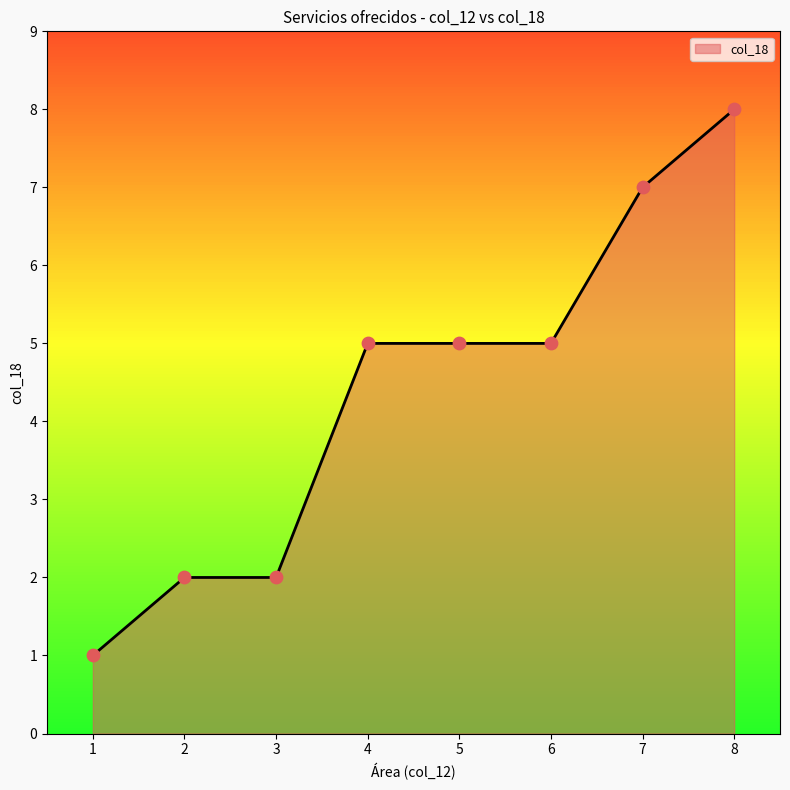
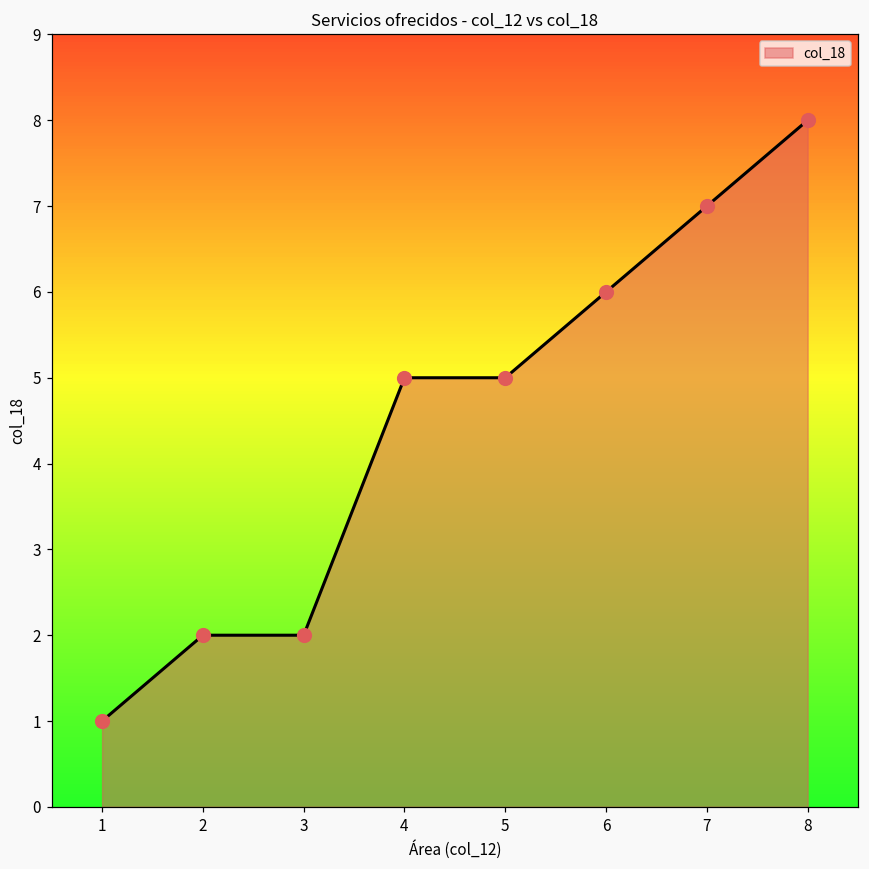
6: 5 -> 6
